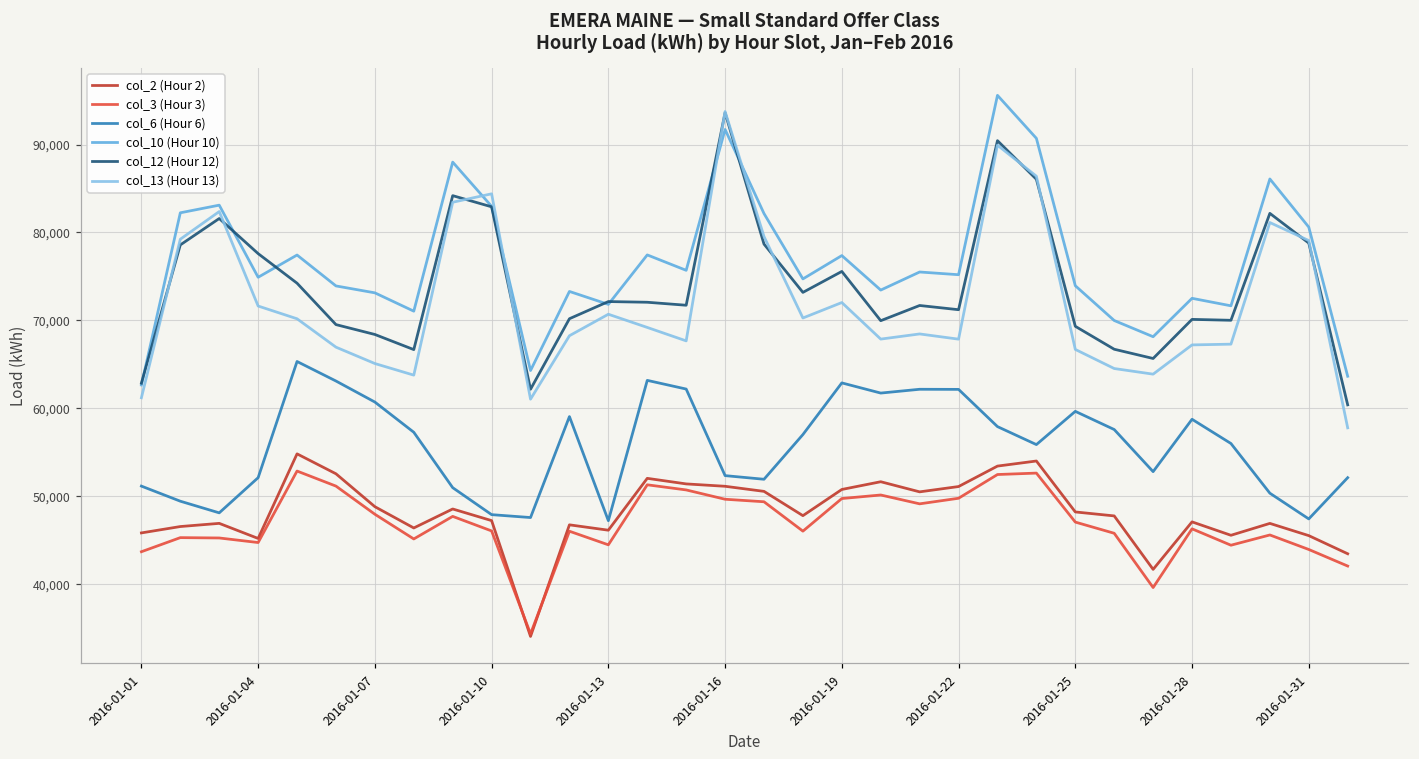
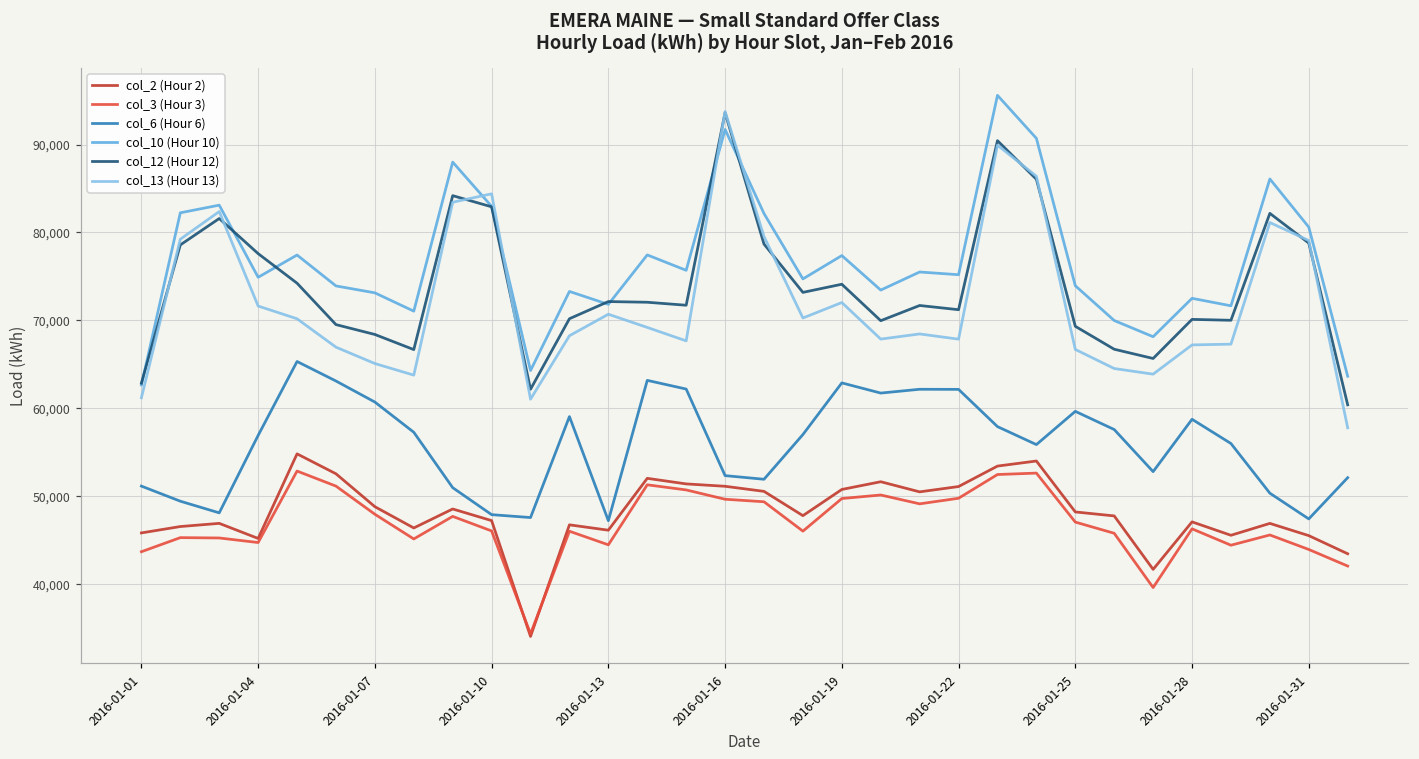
col_6 (Hour 6), 2016-01-04: 52,000 -> 57,000
col_12 (Hour 12), 2016-01-19: 76,000 -> 74,000
